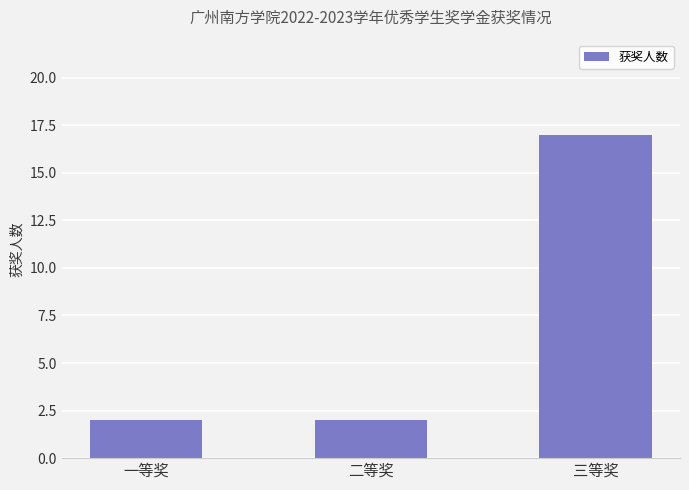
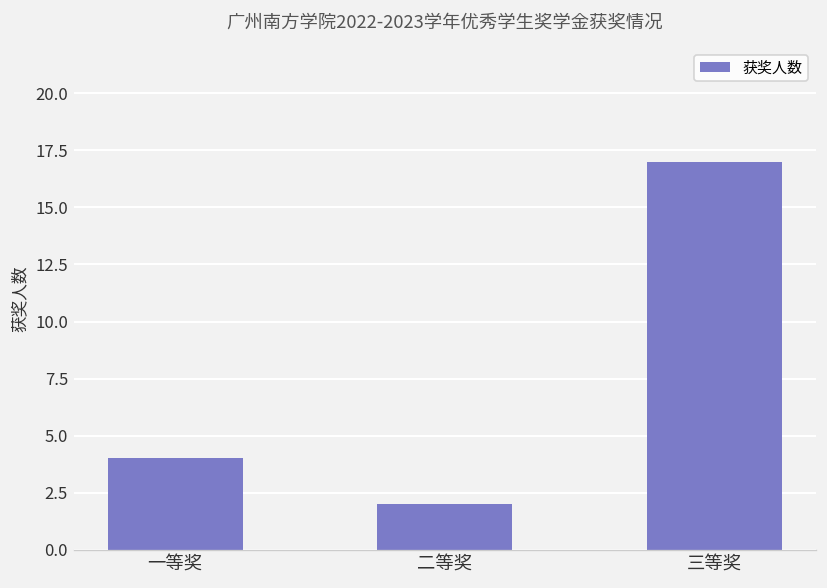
一等奖: 2 -> 4
